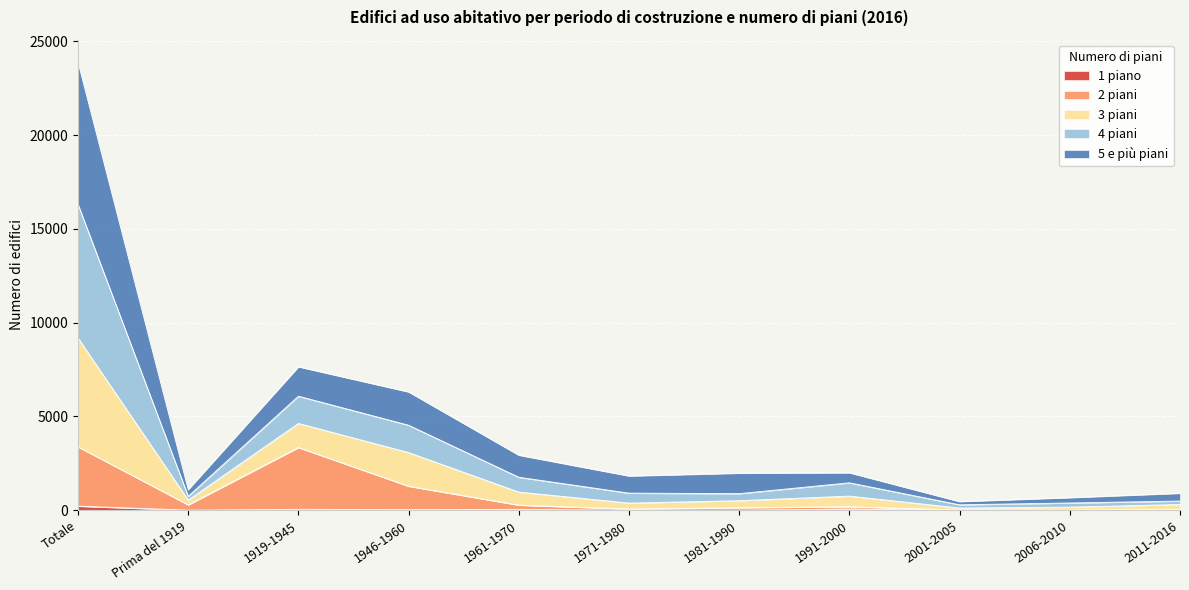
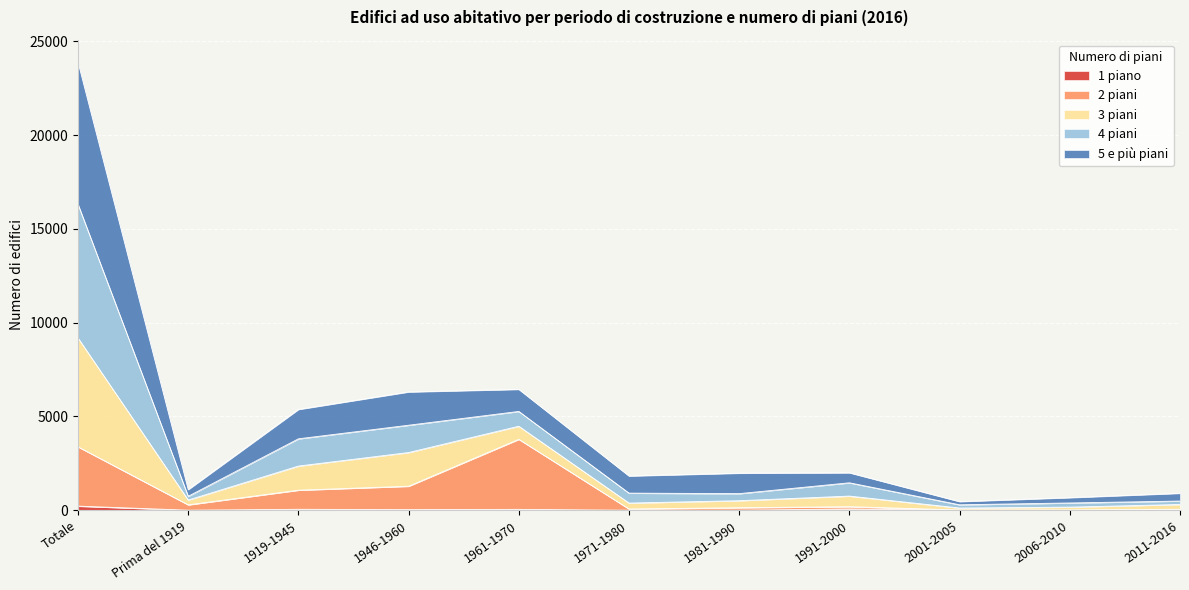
2 piani, 1919-1945: 3300 -> 1000
2 piani, 1961-1970: 200 -> 3700
